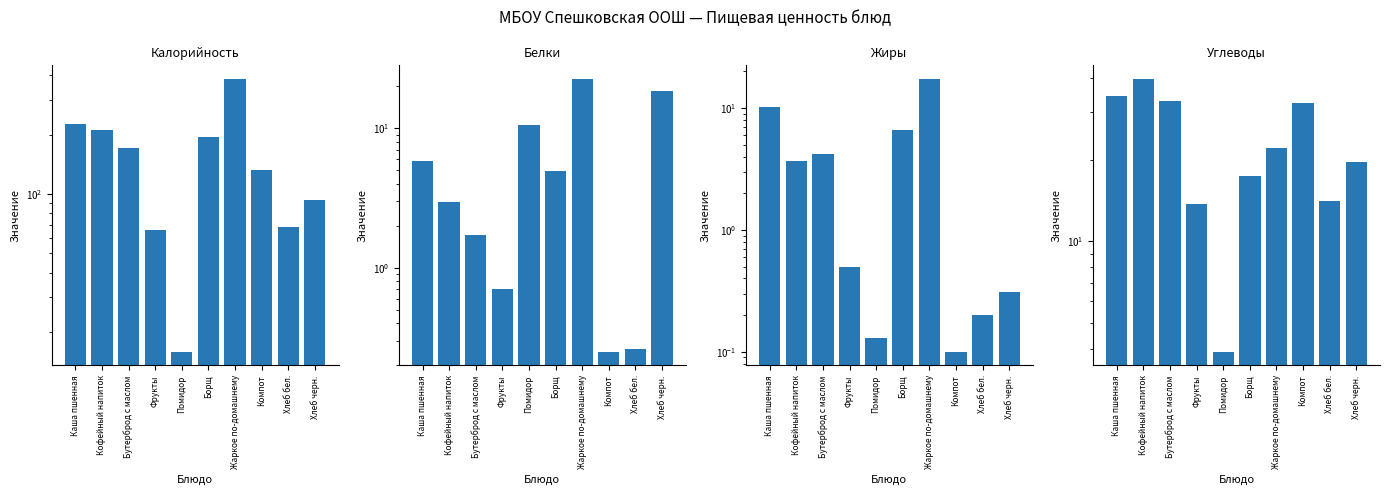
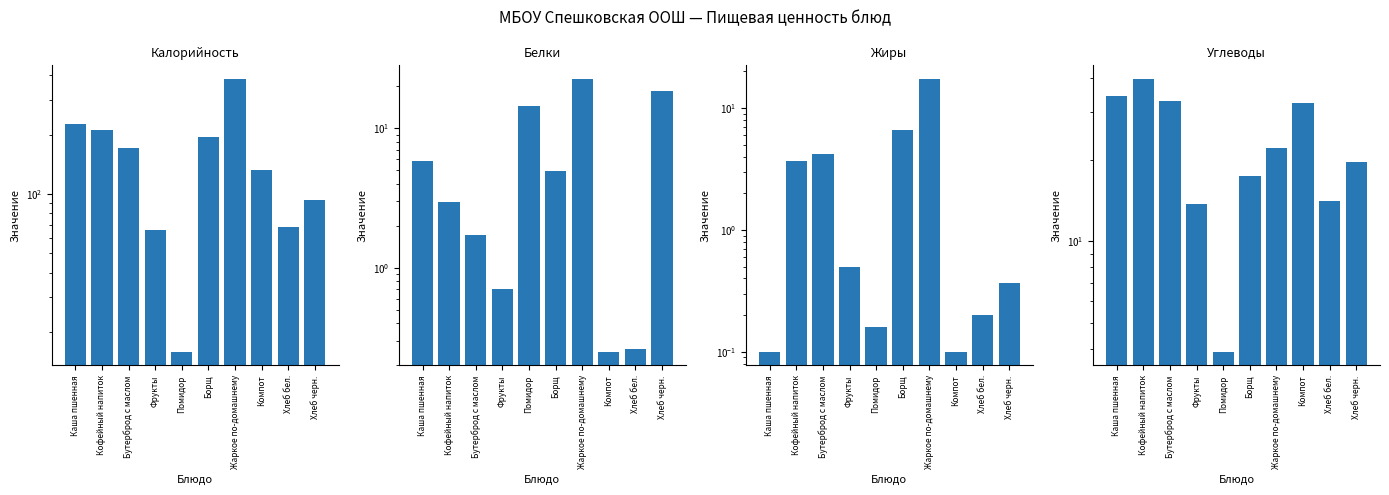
Белки, Помидор: 11 -> 14
Жиры, Каша пшенная: 10 -> 0.1
Жиры, Помидор: 0.13 -> 0.16
Жиры, Хлеб черн.: 0.31 -> 0.37
